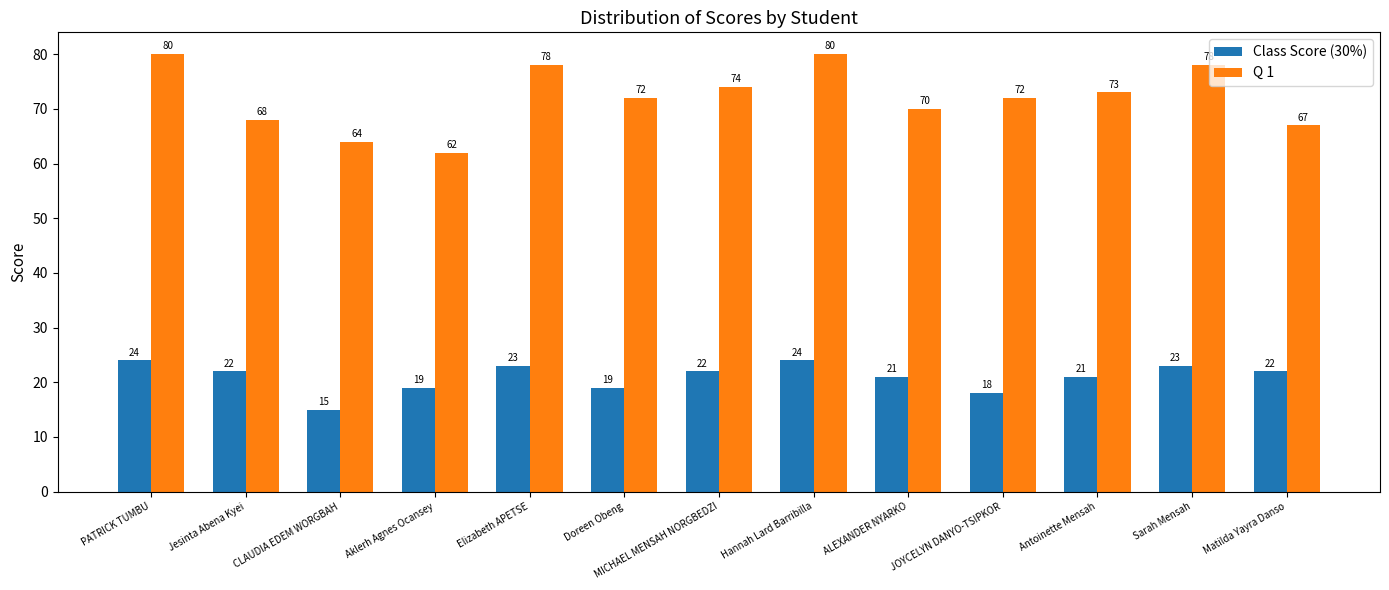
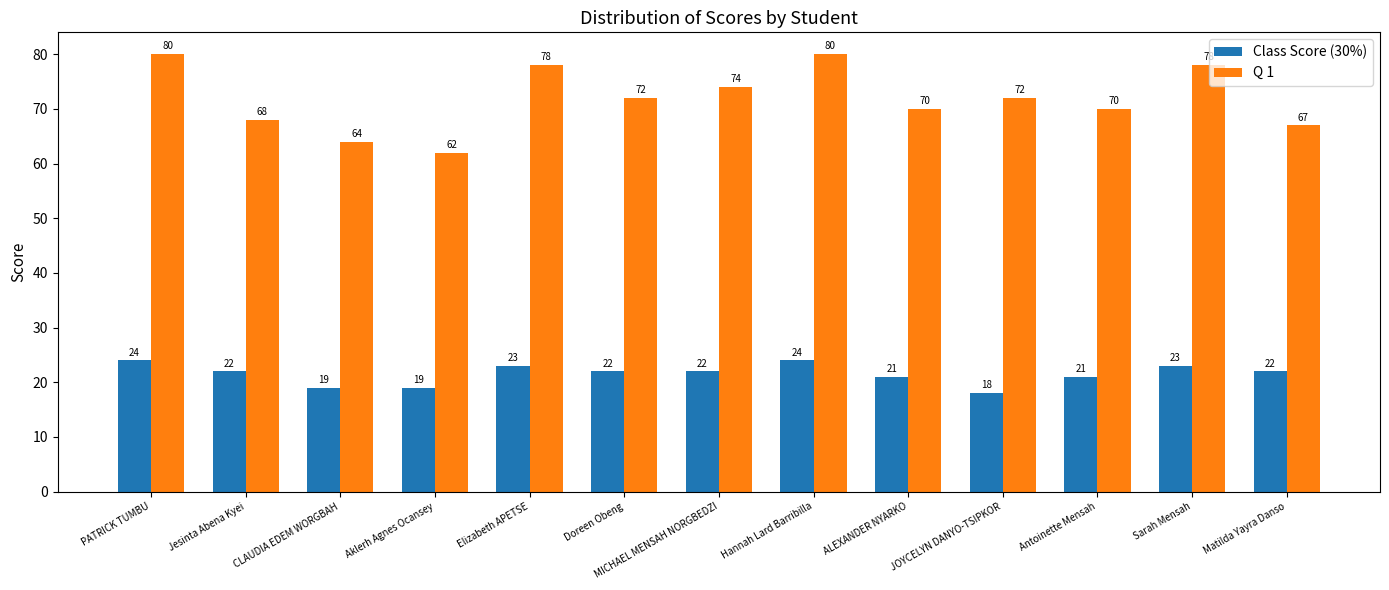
Class Score (30%), CLAUDIA EDEM WORGBAH: 15 -> 19
Class Score (30%), Doreen Obeng: 19 -> 22
Q 1, Antoinette Mensah: 73 -> 70
